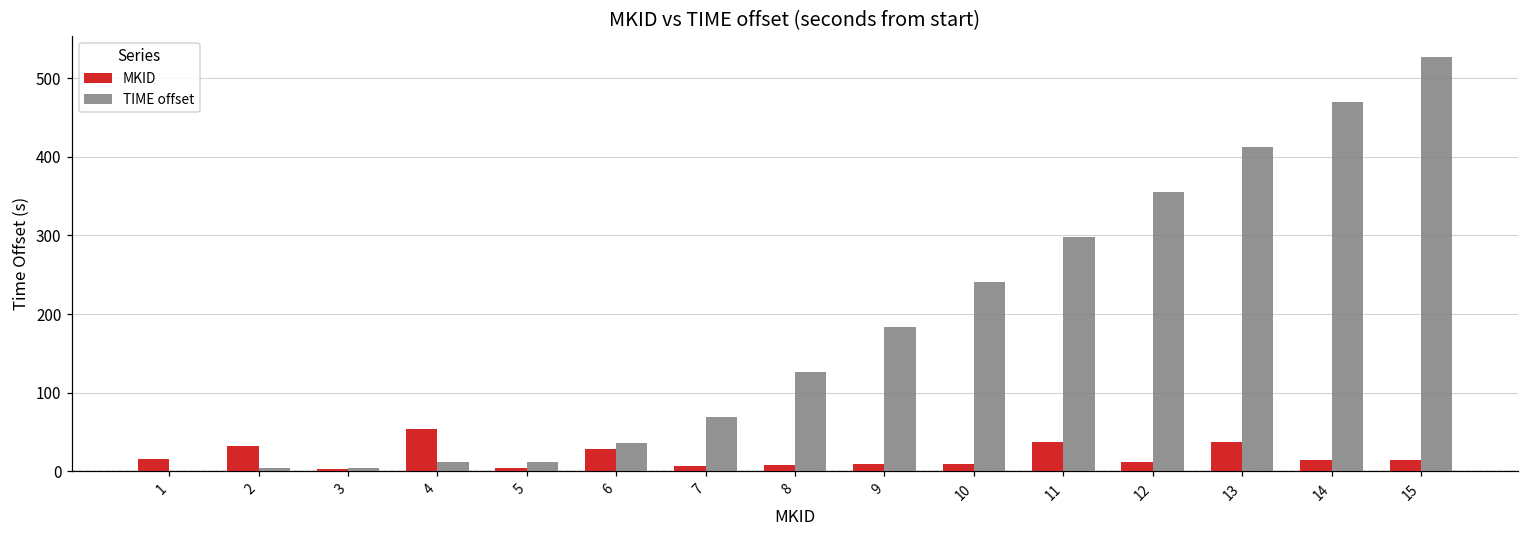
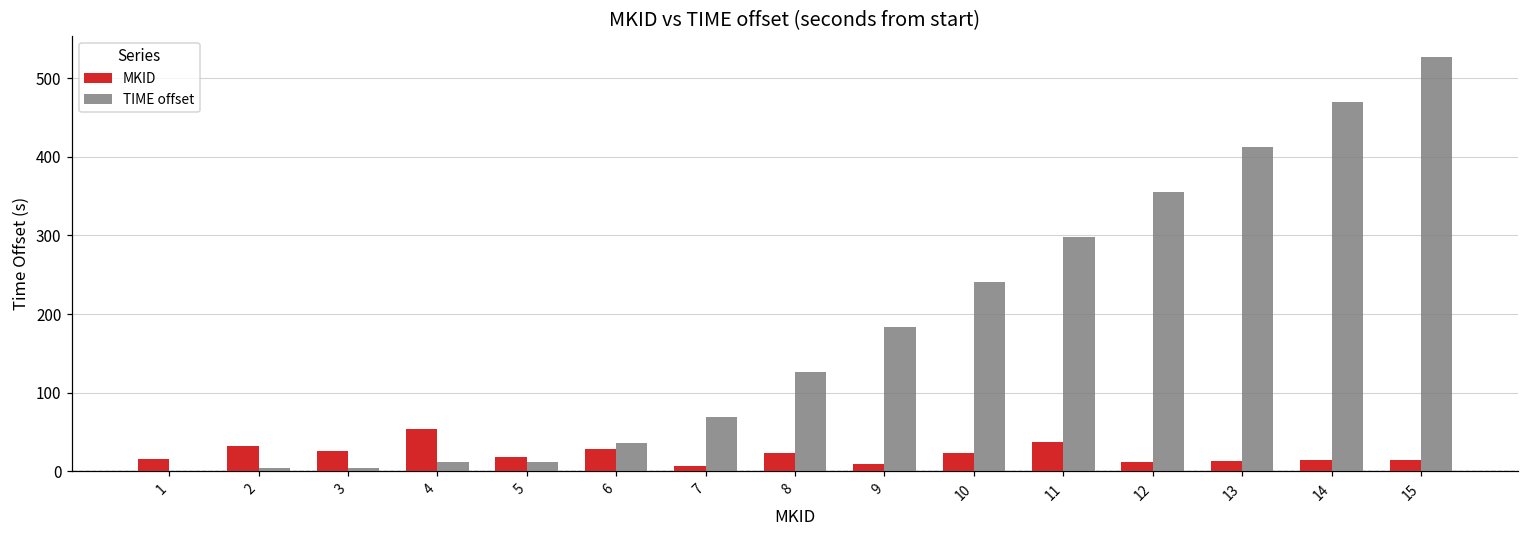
MKID, 3: 0 -> 30
MKID, 5: 10 -> 20
MKID, 8: 10 -> 20
MKID, 10: 10 -> 20
MKID, 13: 40 -> 10
